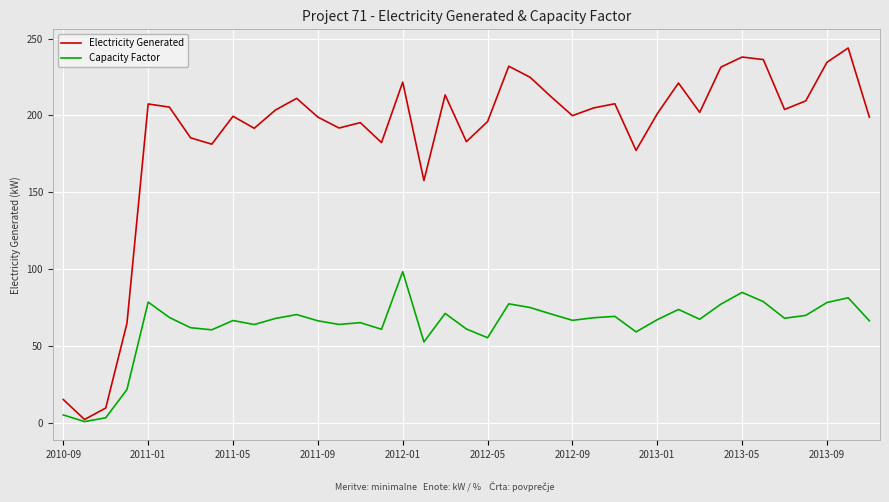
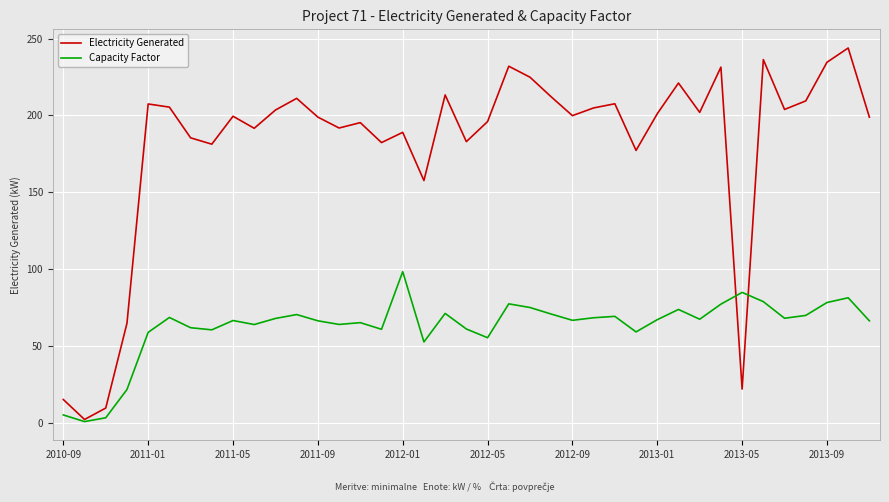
Capacity Factor, 2011-01: 78 -> 59
Electricity Generated, 2012-01: 222 -> 189
Electricity Generated, 2013-05: 238 -> 22
